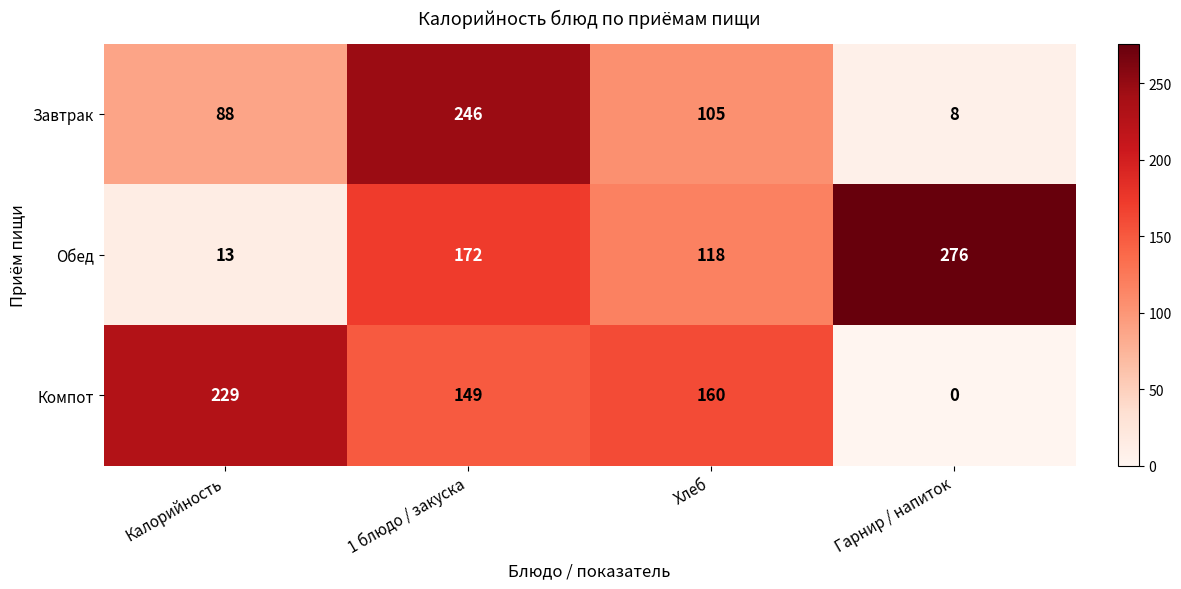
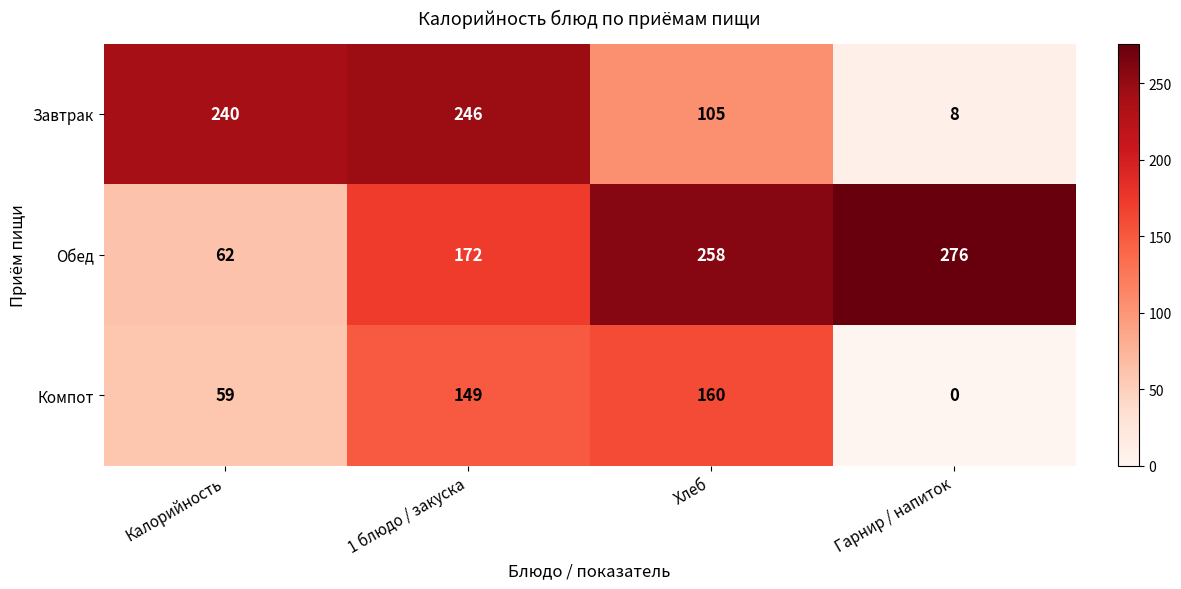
Завтрак, Калорийность: 88 -> 240
Обед, Калорийность: 13 -> 62
Обед, Хлеб: 118 -> 258
Компот, Калорийность: 229 -> 59
